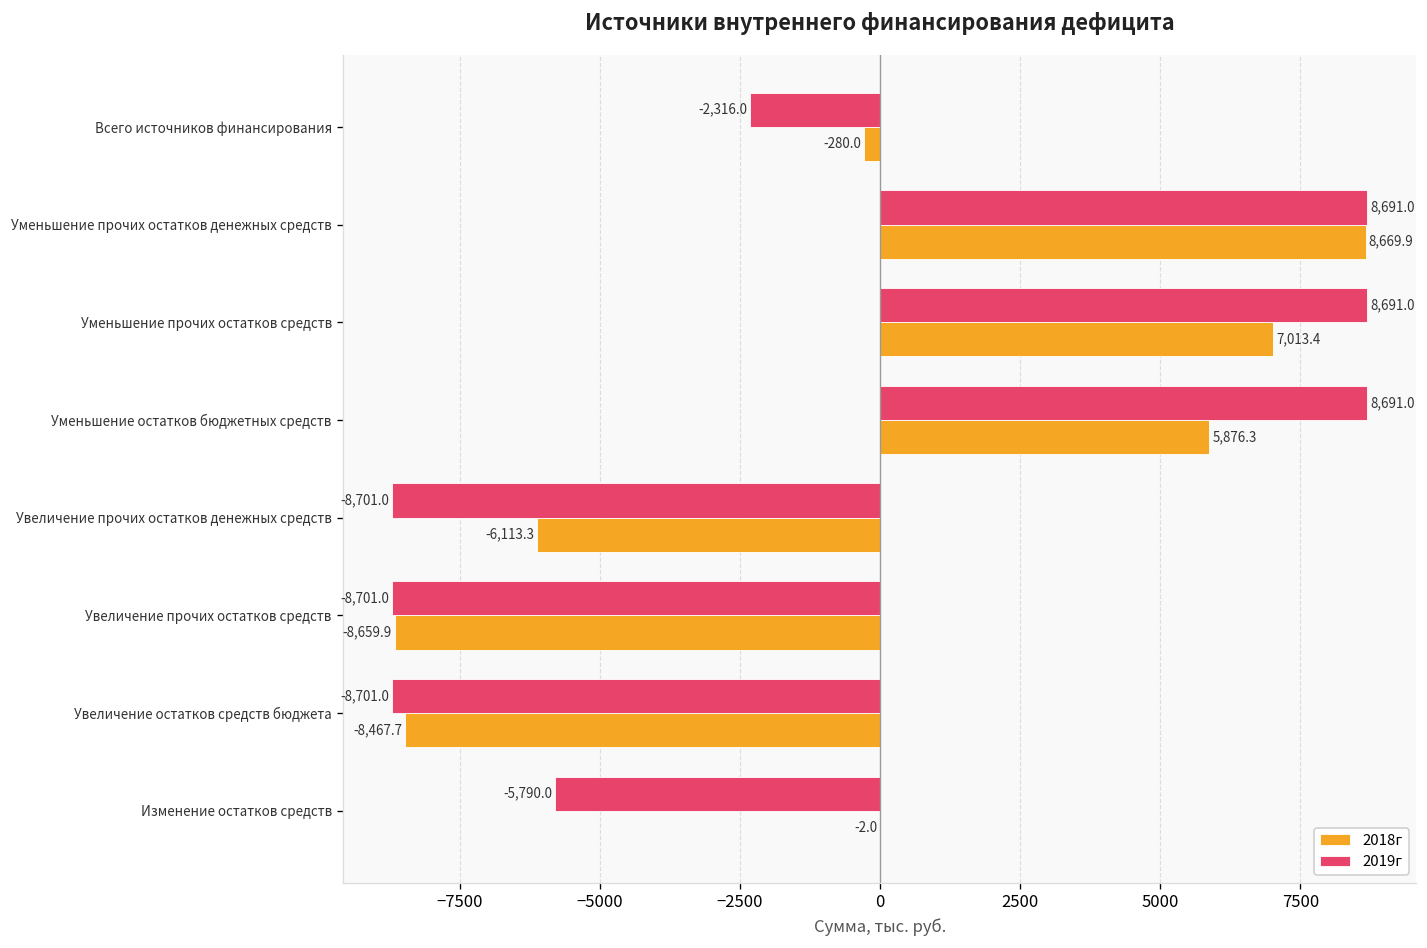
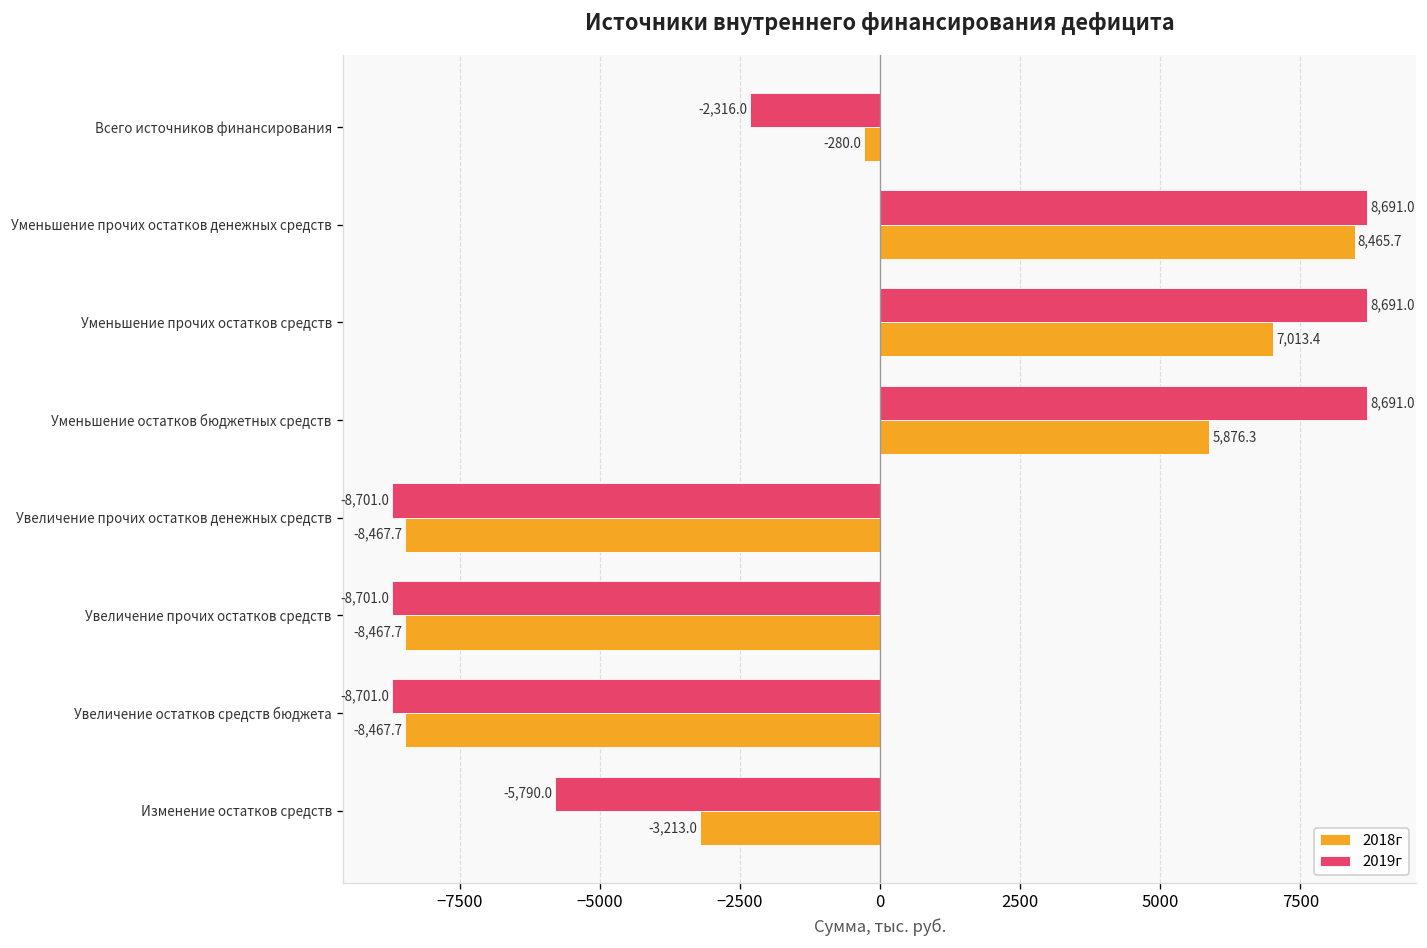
2018г, Уменьшение прочих остатков денежных средств: 8,669.9 -> 8,465.7
2018г, Увеличение прочих остатков денежных средств: -6,113.3 -> -8,467.7
2018г, Увеличение прочих остатков средств: -8,659.9 -> -8,467.7
2018г, Изменение остатков средств: -2.0 -> -3,213.0
